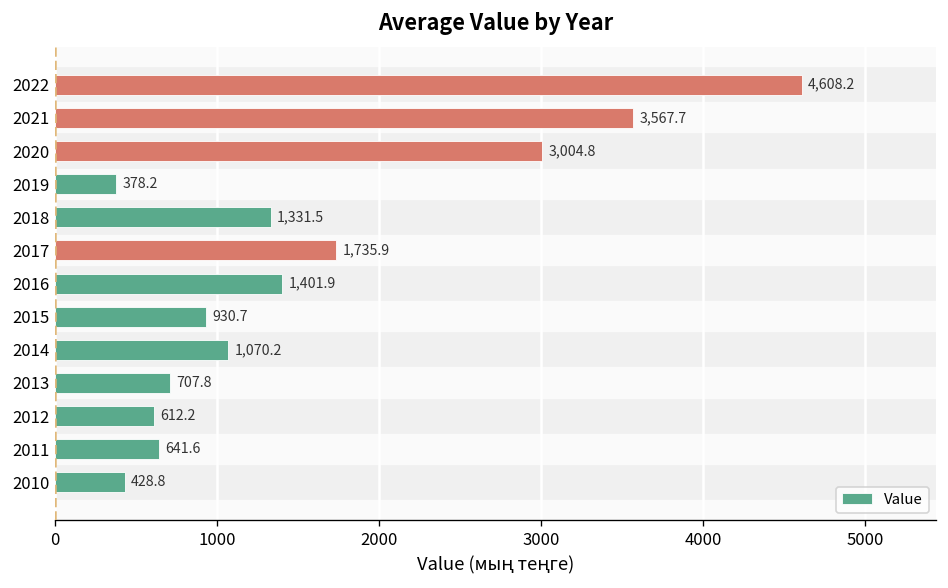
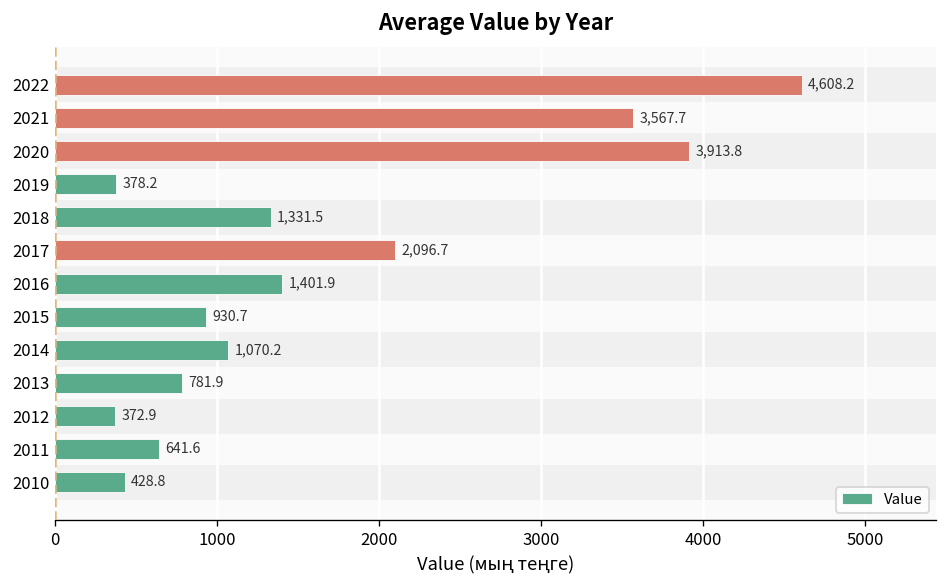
2020: 3,004.8 -> 3,913.8
2017: 1,735.9 -> 2,096.7
2013: 707.8 -> 781.9
2012: 612.2 -> 372.9
